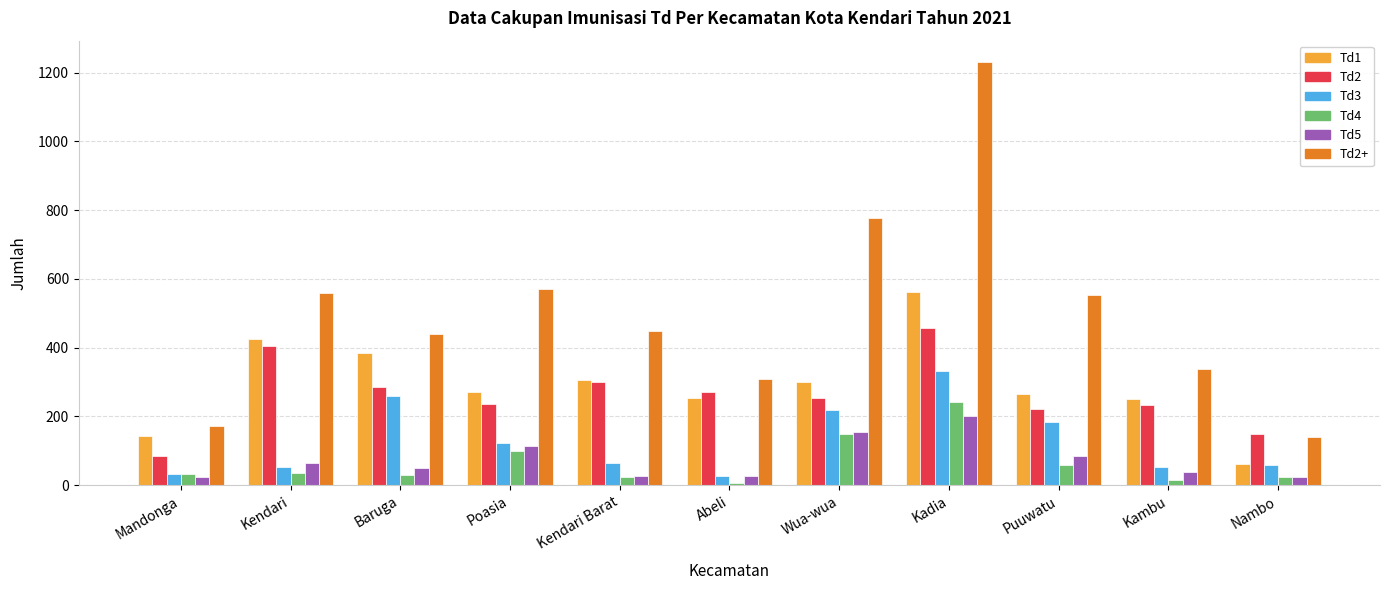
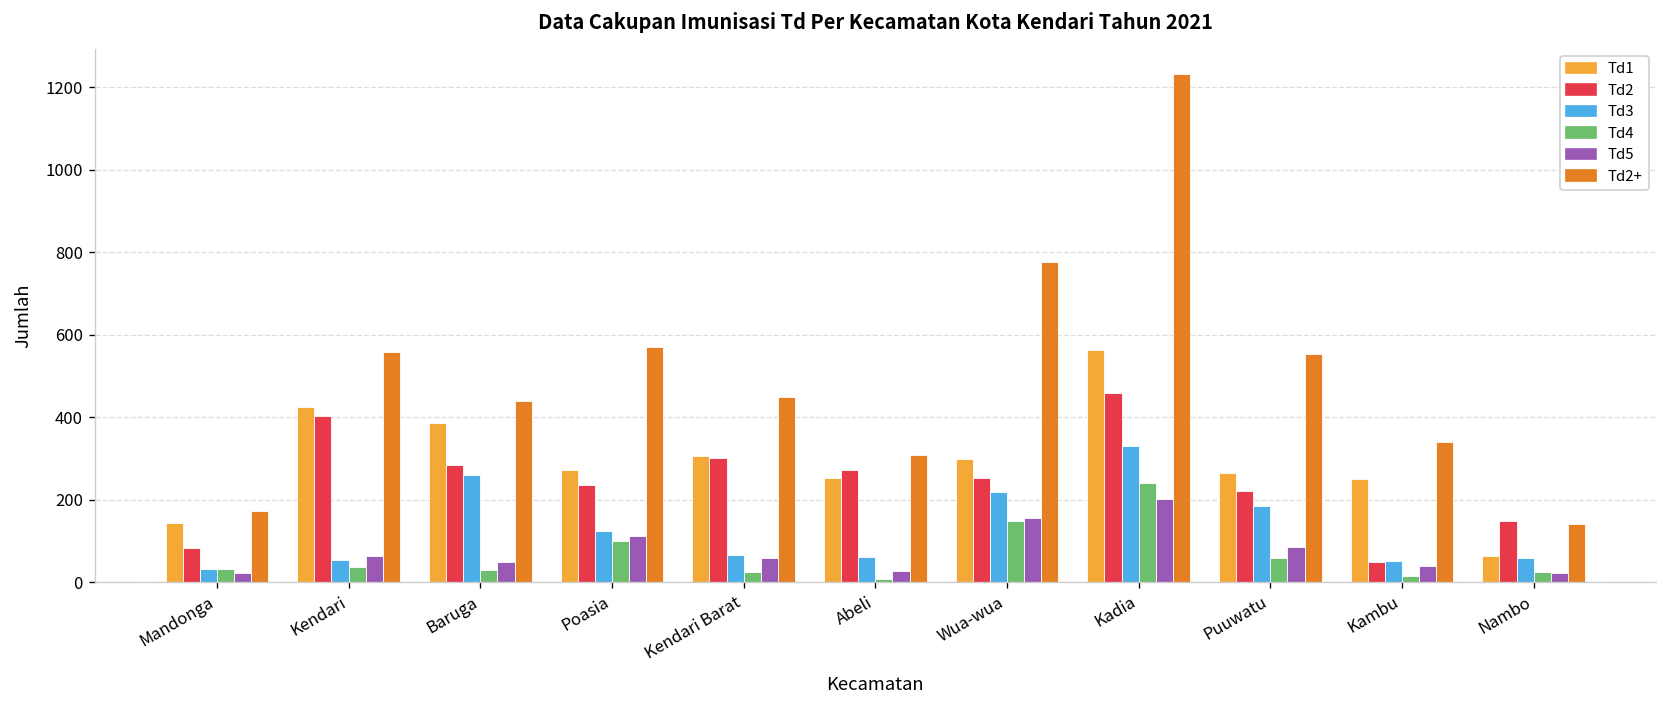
Td5, Kendari Barat: 30 -> 60
Td3, Abeli: 30 -> 60
Td2, Kambu: 230 -> 50
